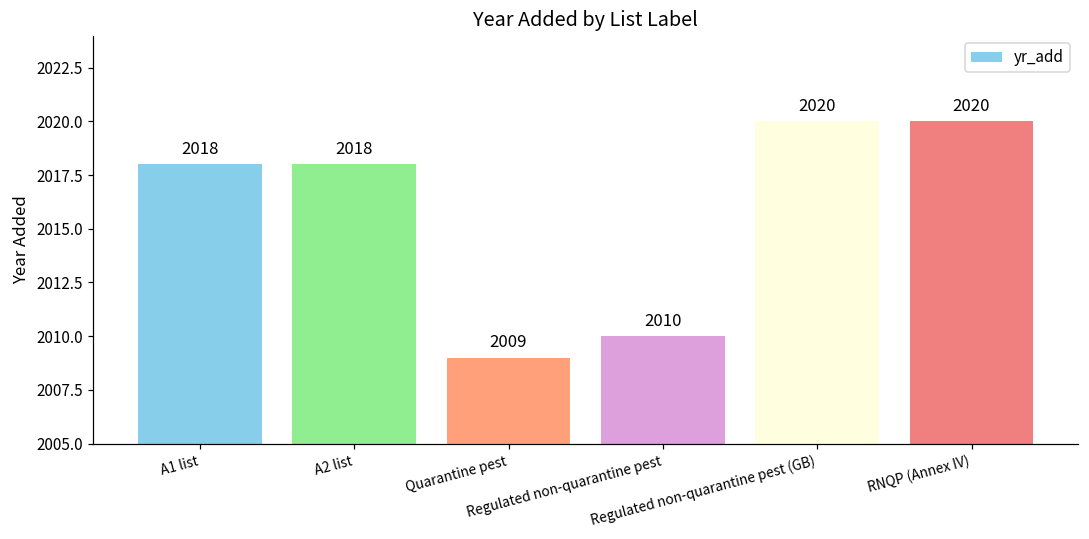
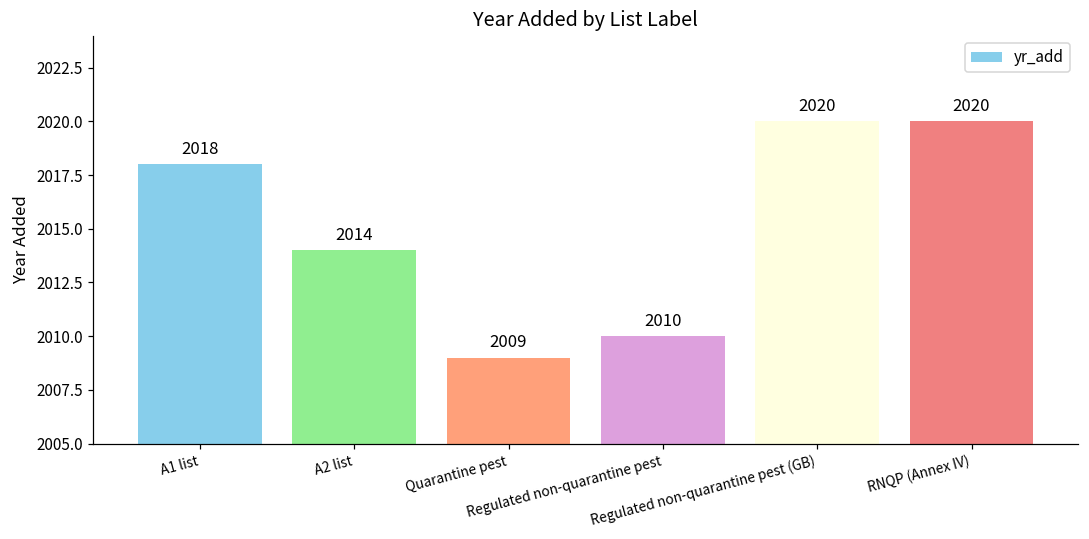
A2 list: 2018 -> 2014
